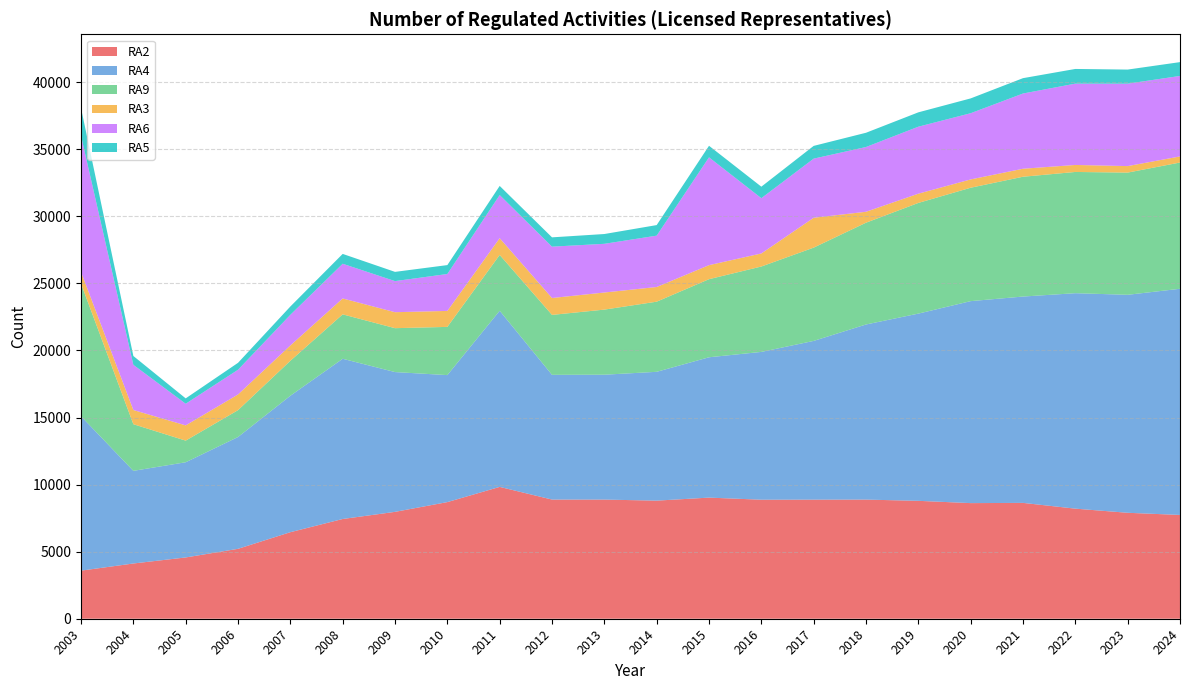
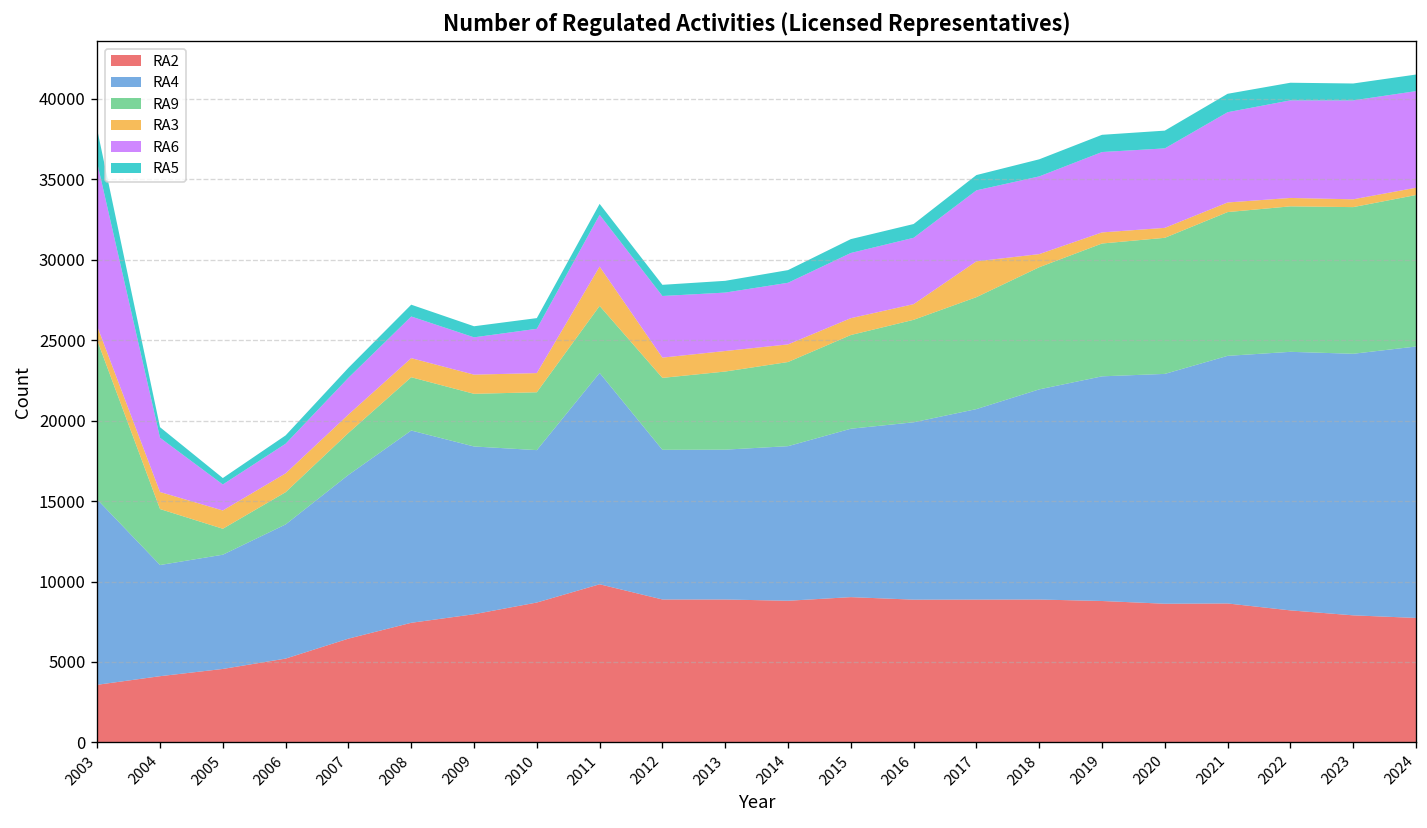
RA3, 2011: 1200 -> 2400
RA6, 2015: 8000 -> 4100
RA4, 2020: 15100 -> 14300
